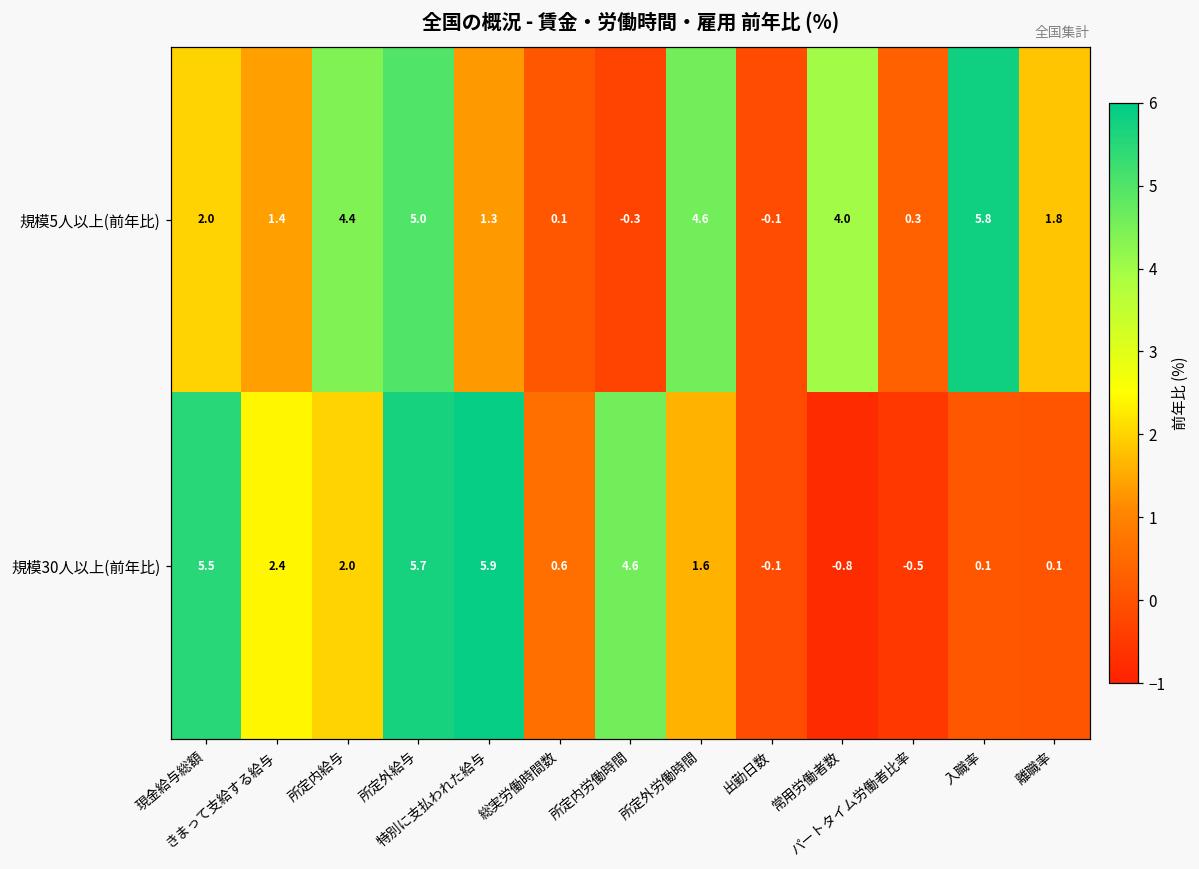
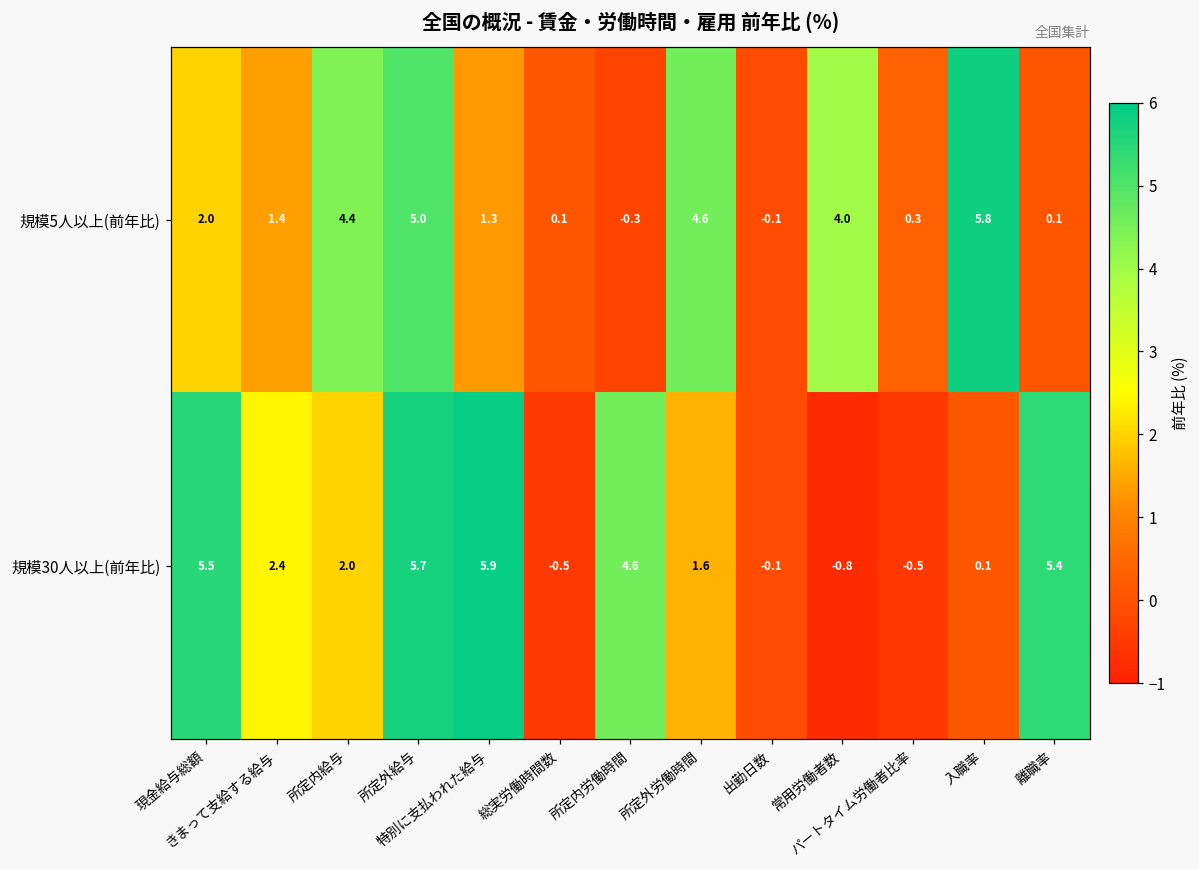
規模5人以上(前年比), 離職率: 1.8 -> 0.1
規模30人以上(前年比), 総実労働時間数: 0.6 -> -0.5
規模30人以上(前年比), 離職率: 0.1 -> 5.4
